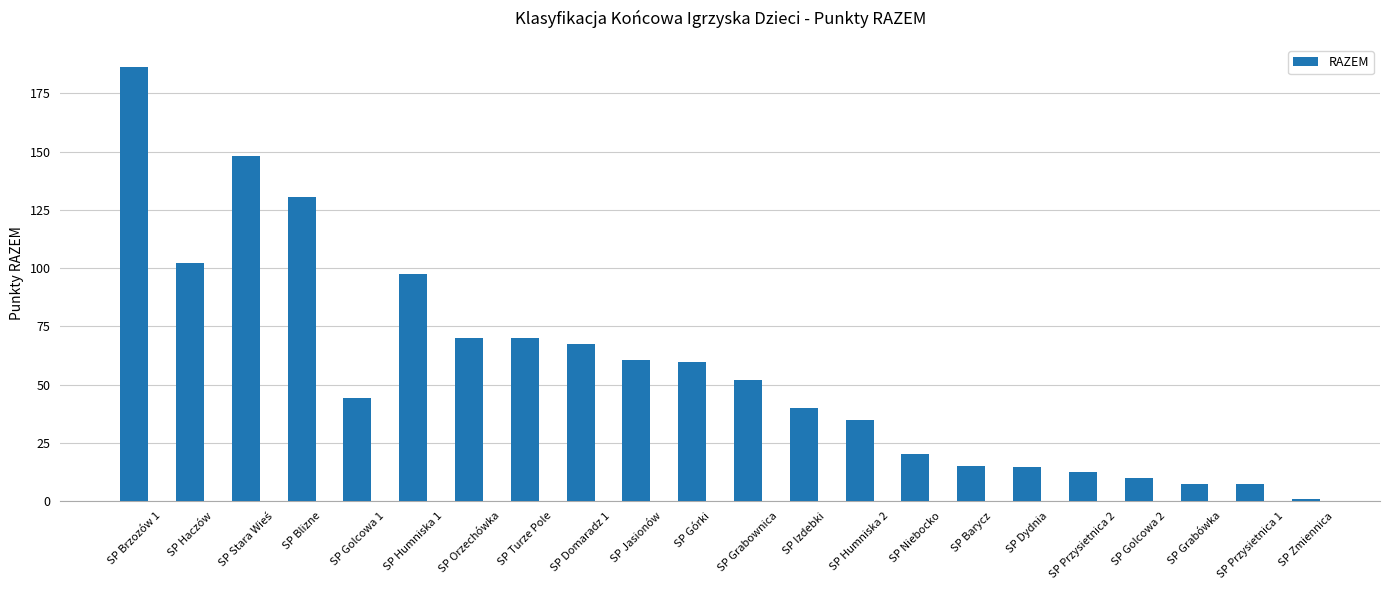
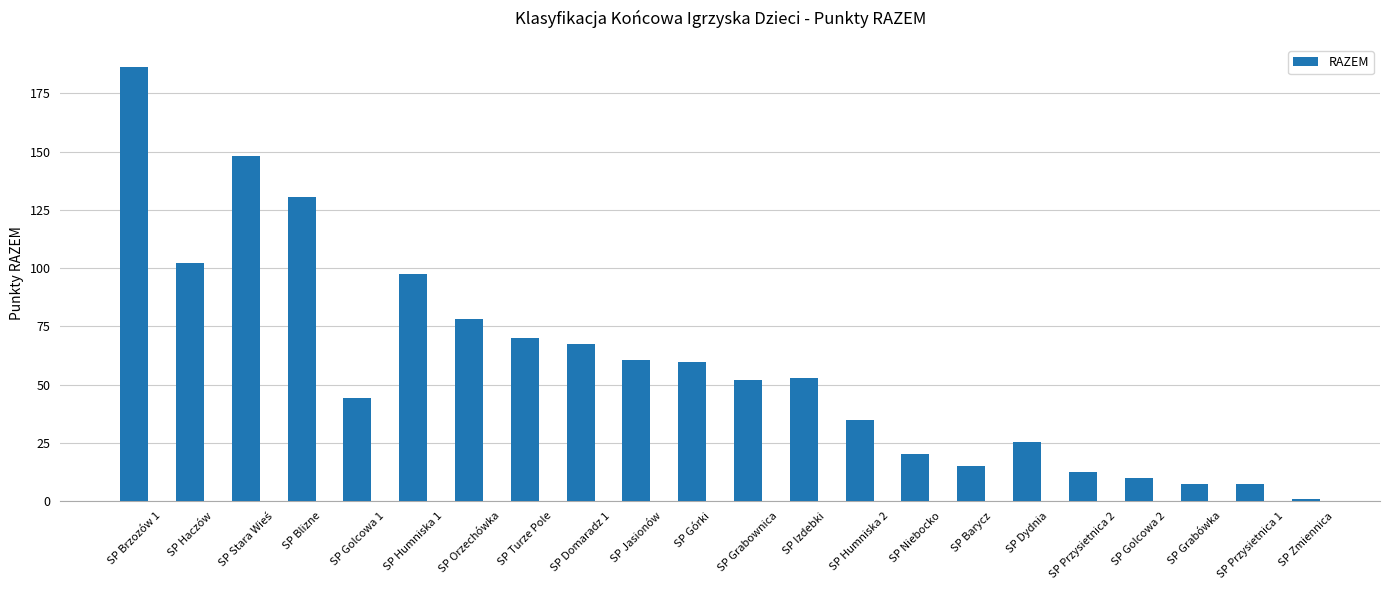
SP Orzechówka: 70 -> 78
SP Izdebki: 40 -> 53
SP Dydnia: 15 -> 25
